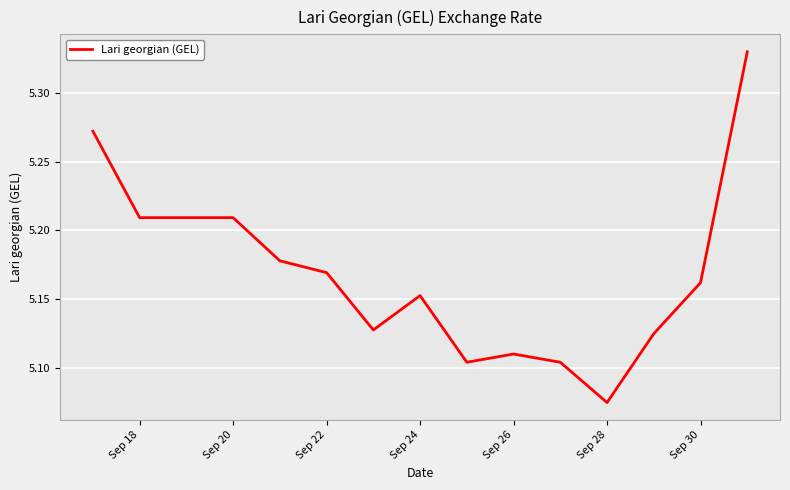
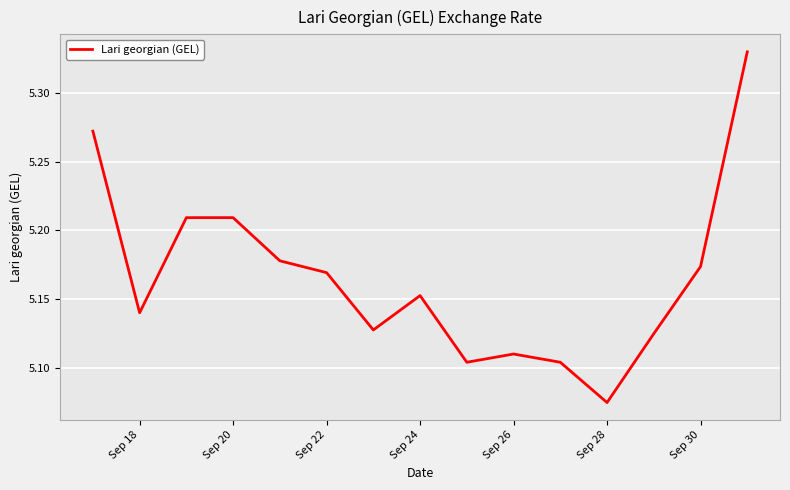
Sep 18: 5.209 -> 5.140
Sep 30: 5.162 -> 5.174
